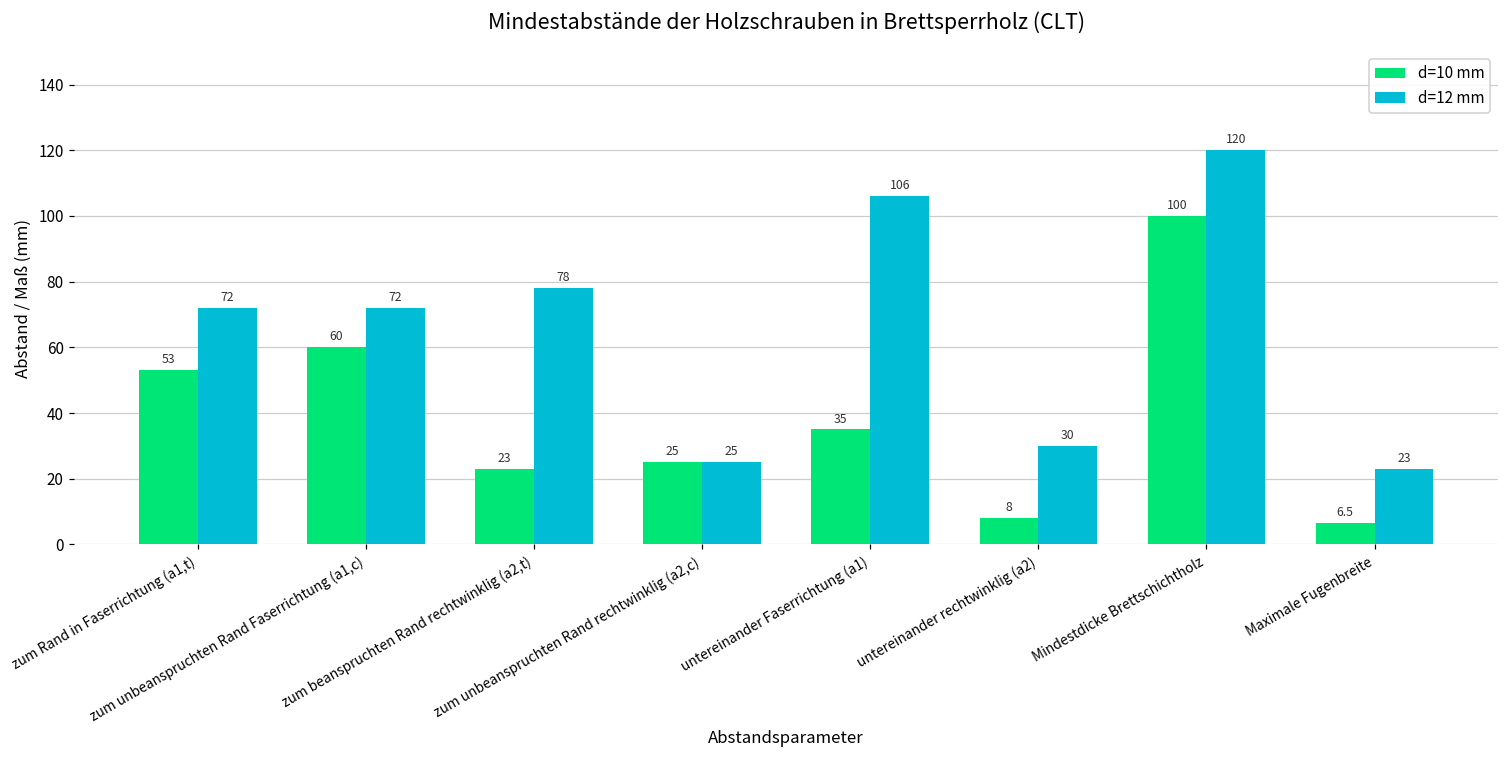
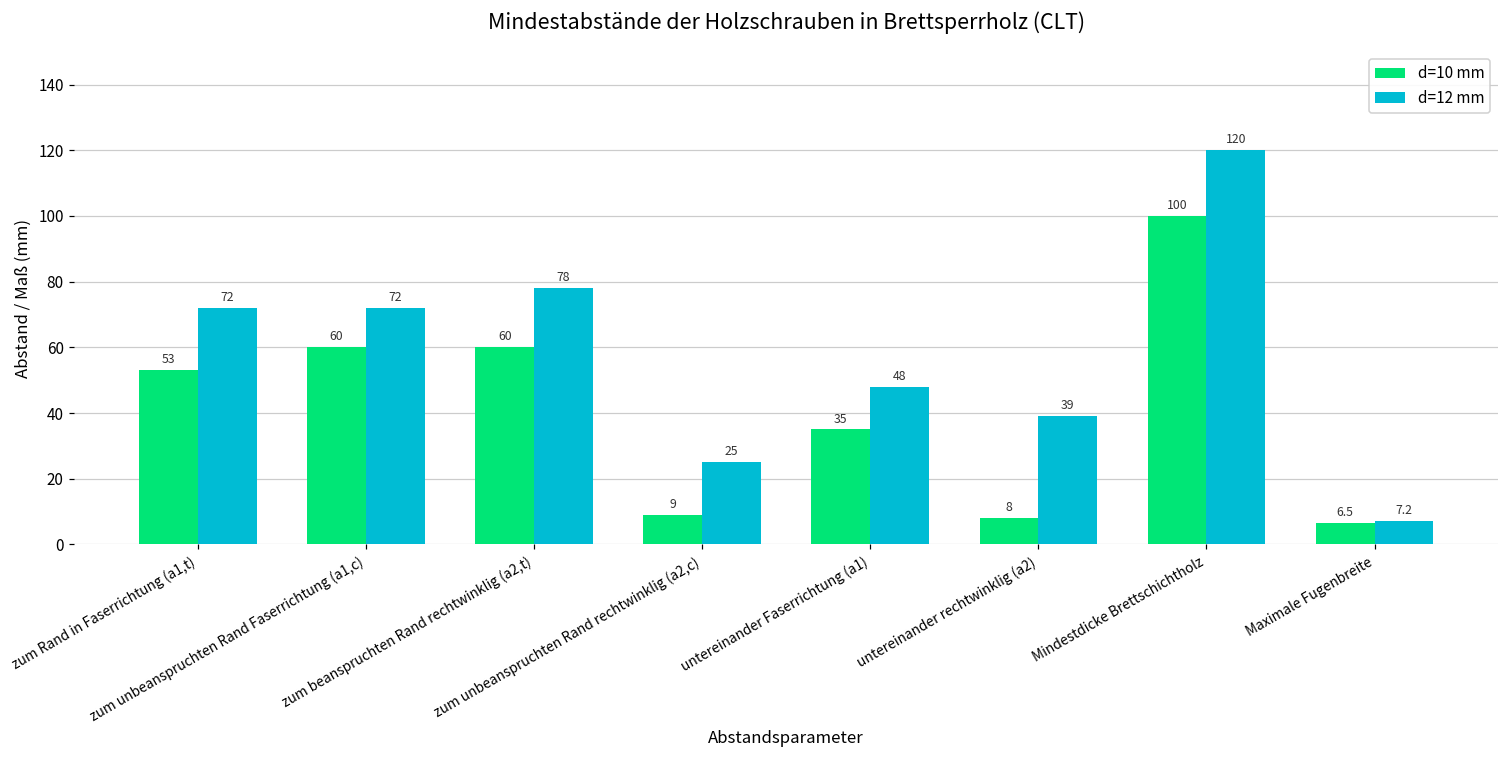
d=10 mm, zum beanspruchten Rand rechtwinklig (a2,t): 23 -> 60
d=10 mm, zum unbeanspruchten Rand rechtwinklig (a2,c): 25 -> 9
d=12 mm, untereinander Faserrichtung (a1): 106 -> 48
d=12 mm, untereinander rechtwinklig (a2): 30 -> 39
d=12 mm, Maximale Fugenbreite: 23 -> 7.2
